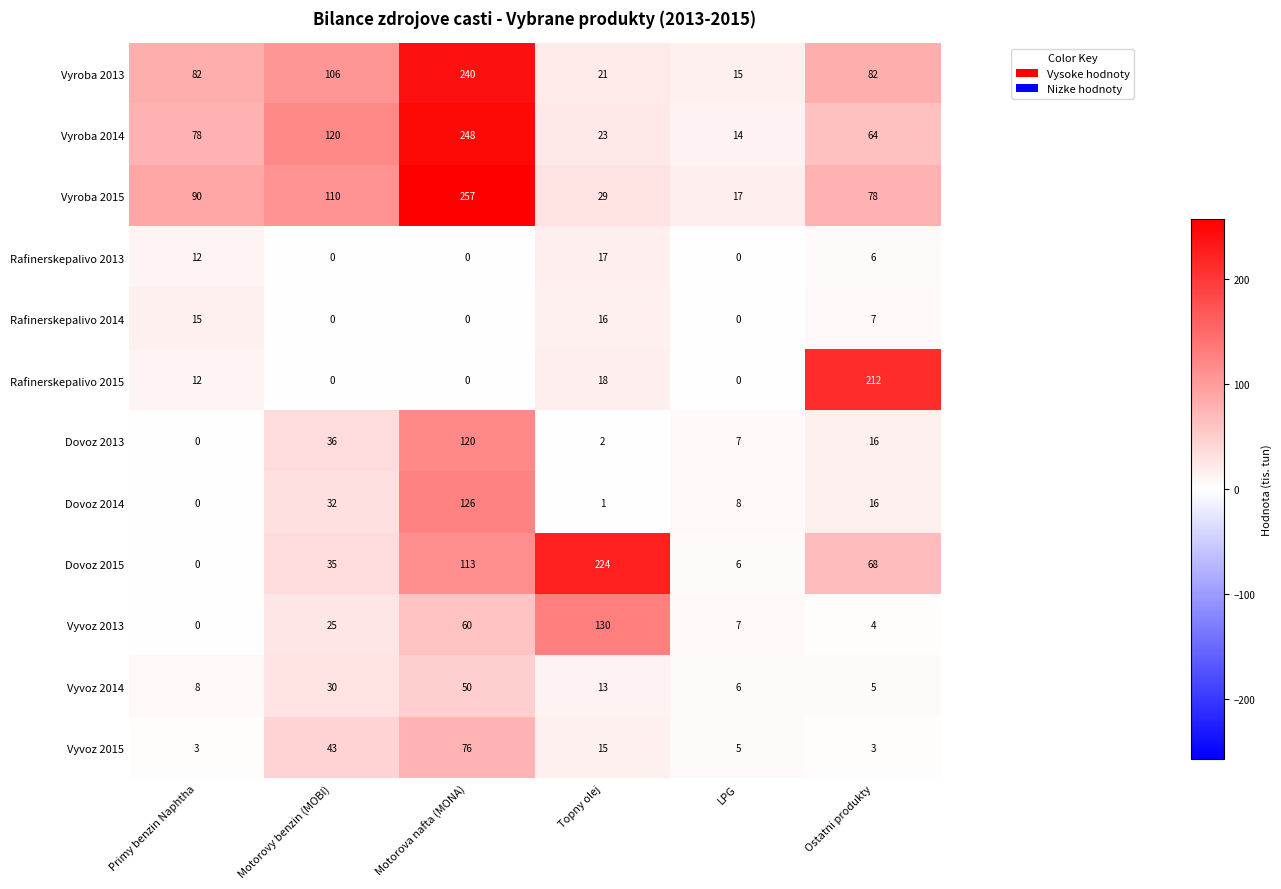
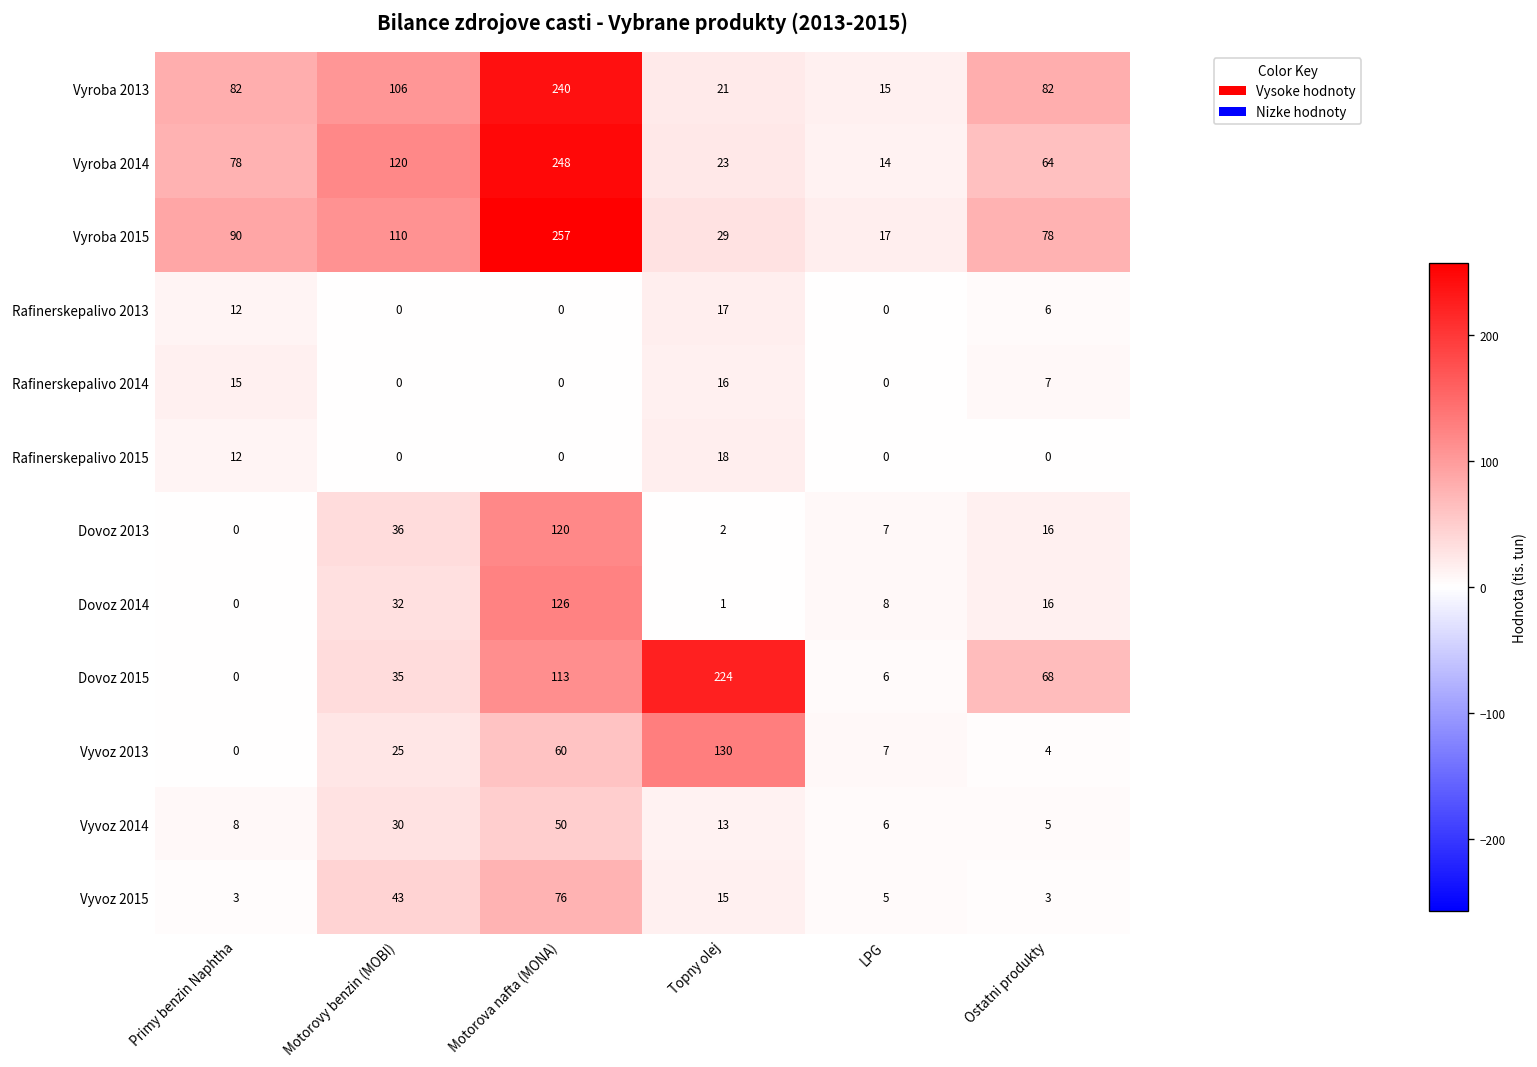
Rafinerskepalivo 2015, Ostatni produkty: 212 -> 0
